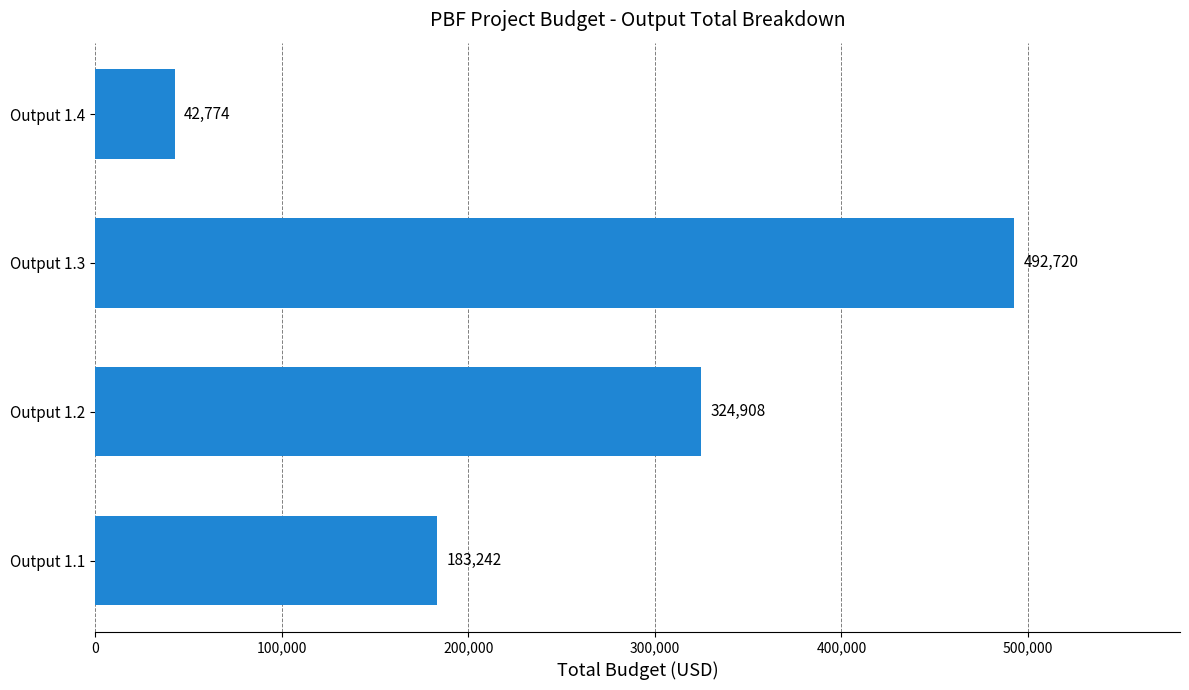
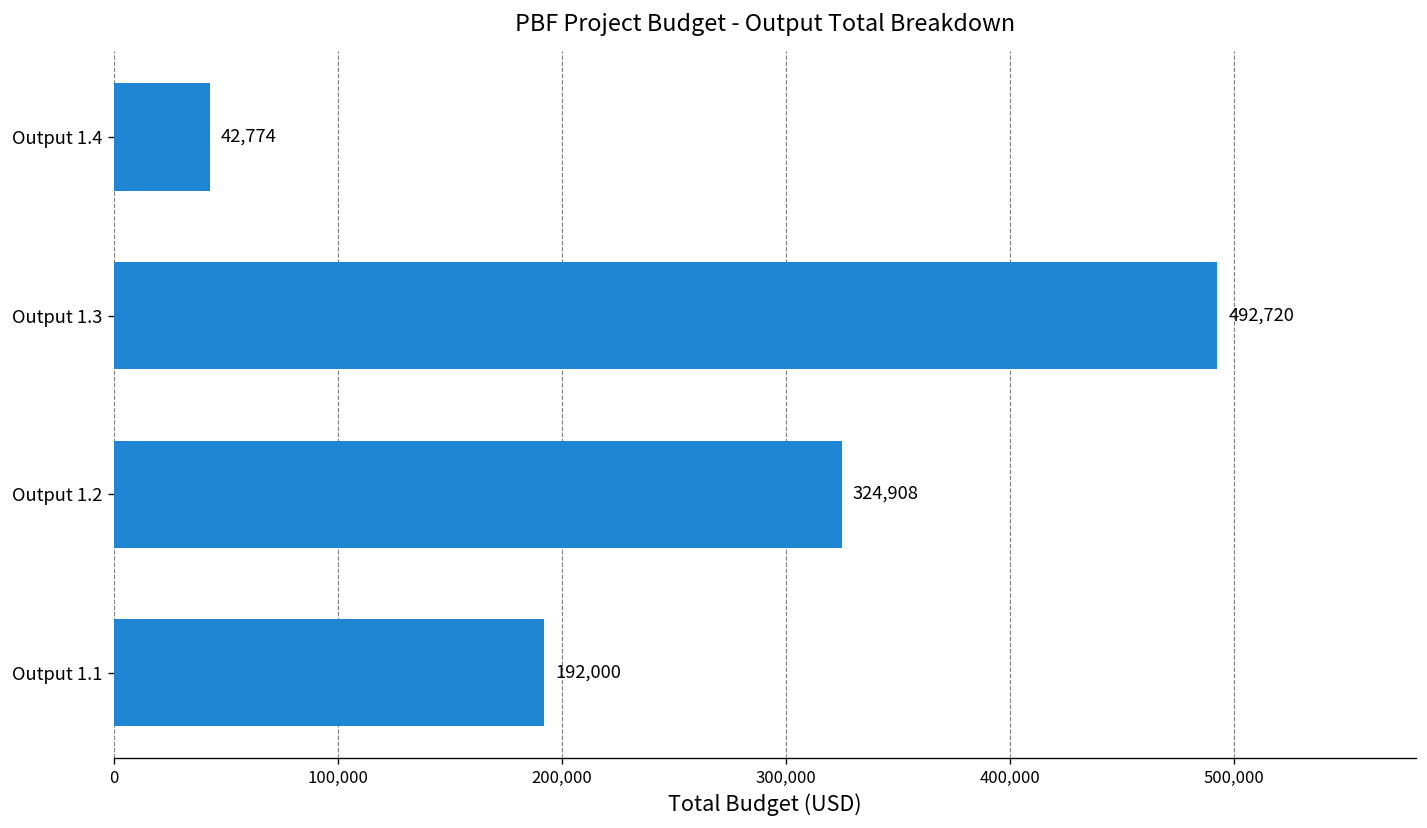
Output 1.1: 183,242 -> 192,000
